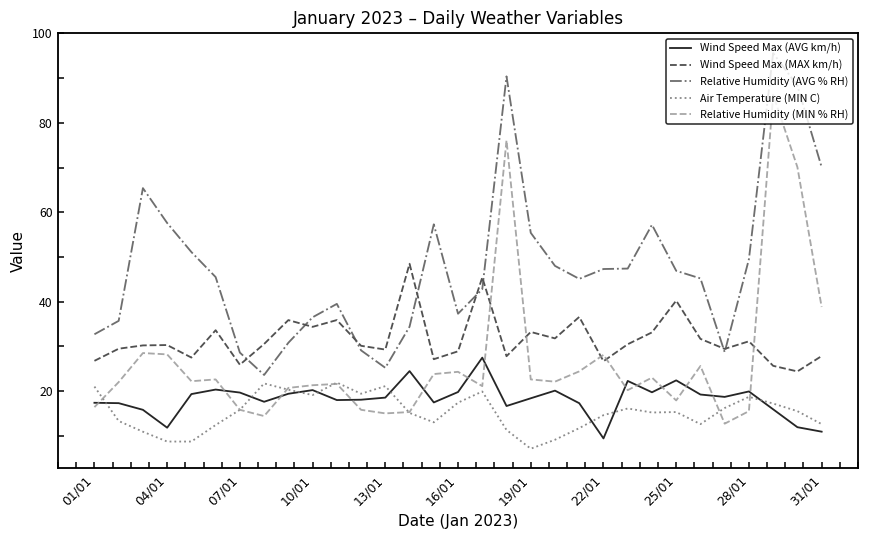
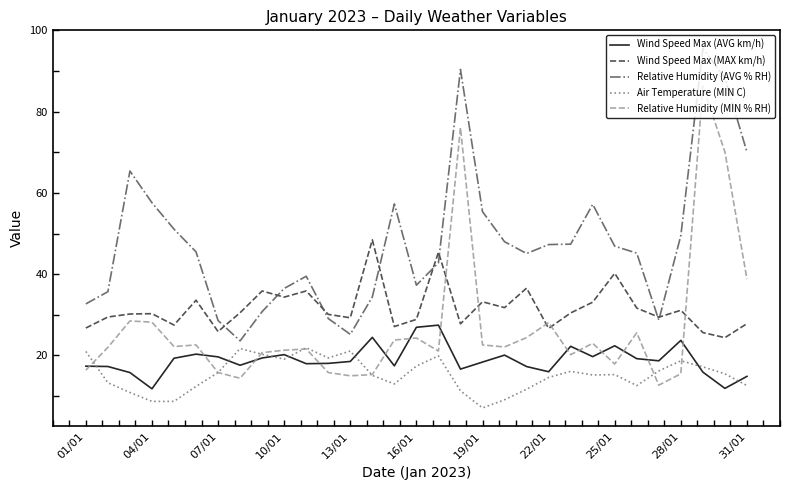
Wind Speed Max (AVG km/h), 16/01: 20 -> 27
Wind Speed Max (AVG km/h), 22/01: 9 -> 16
Wind Speed Max (AVG km/h), 28/01: 20 -> 24
Wind Speed Max (AVG km/h), 31/01: 11 -> 15
